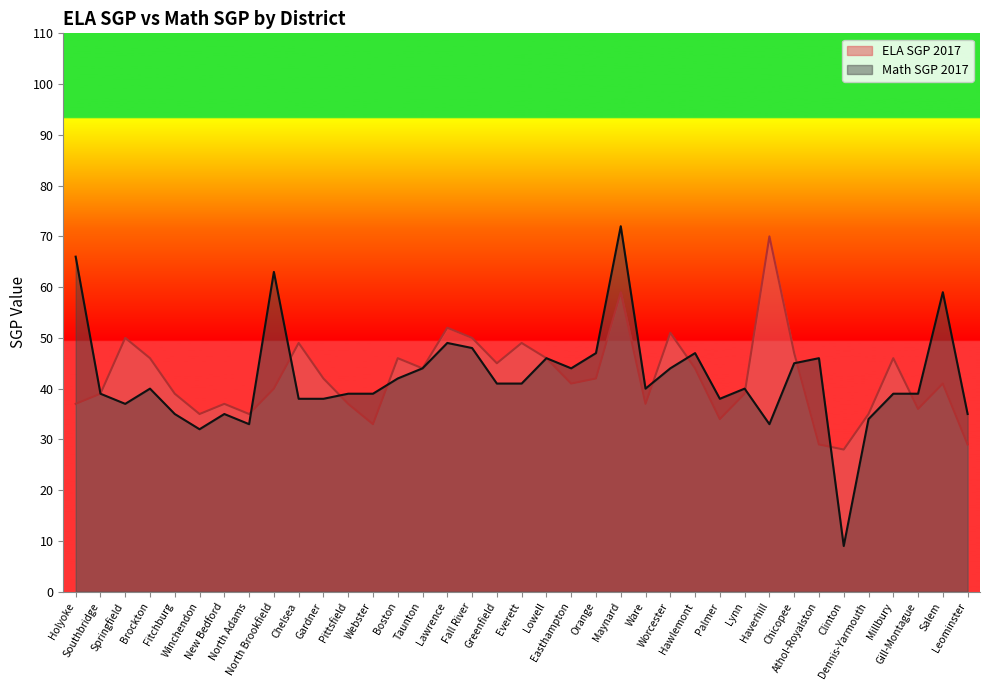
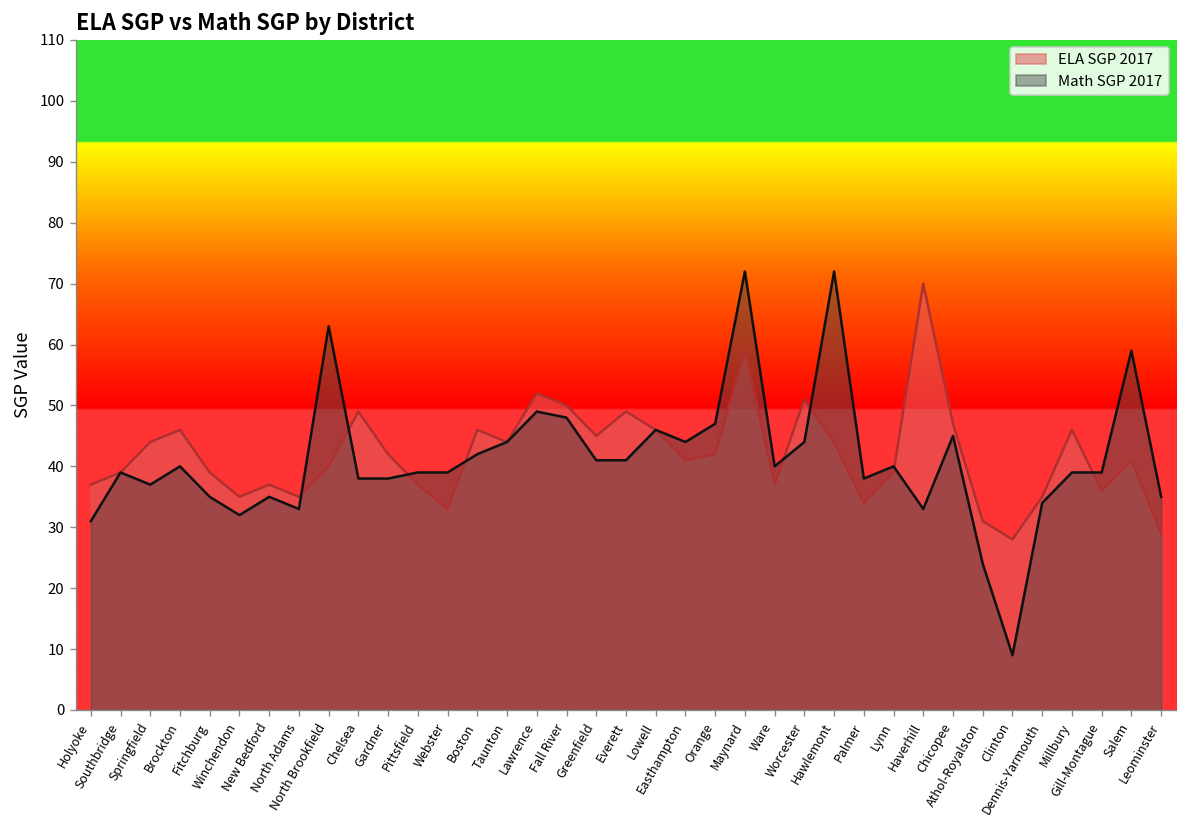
Math SGP 2017, Holyoke: 66 -> 31
ELA SGP 2017, Springfield: 50 -> 44
Math SGP 2017, Hawlemont: 47 -> 72
ELA SGP 2017, Athol-Royalston: 29 -> 31
Math SGP 2017, Athol-Royalston: 46 -> 24
